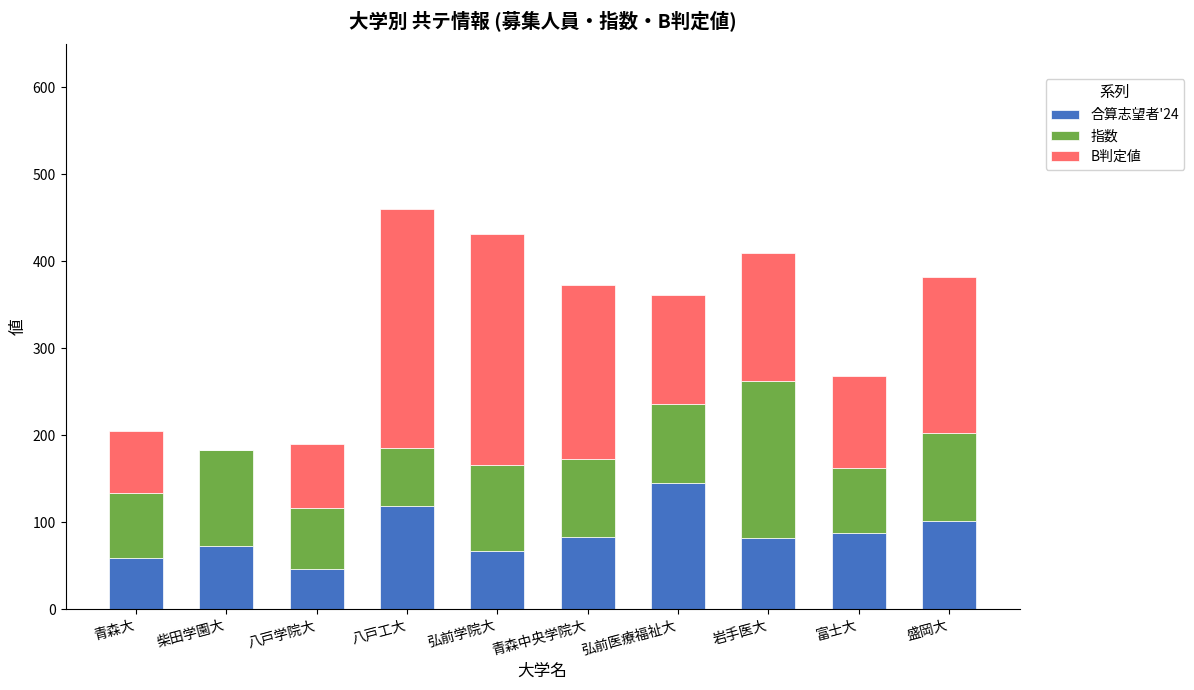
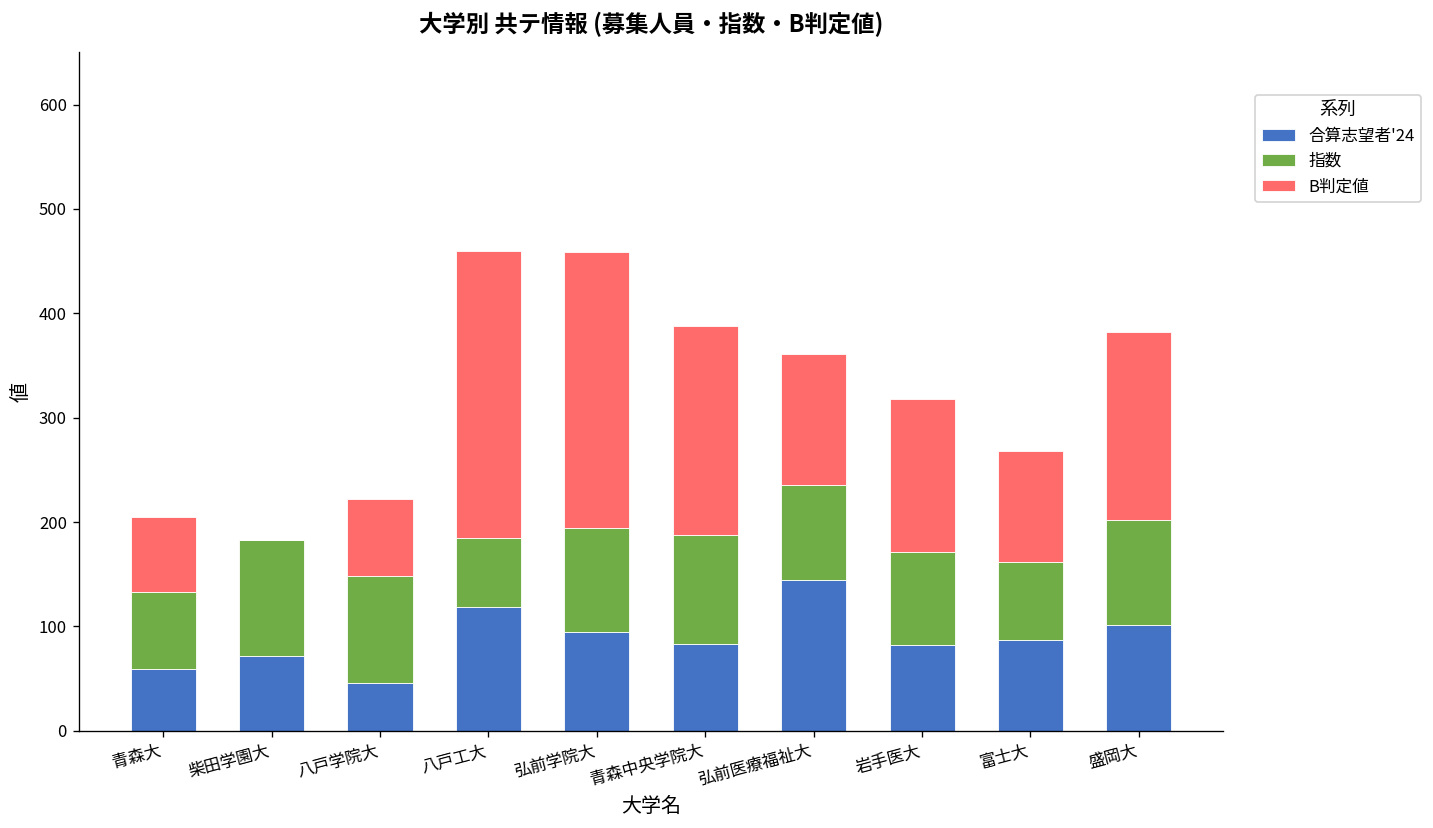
指数, 八戸学院大: 70 -> 100
合算志望者'24, 弘前学院大: 70 -> 100
指数, 青森中央学院大: 90 -> 110
指数, 岩手医大: 180 -> 90
